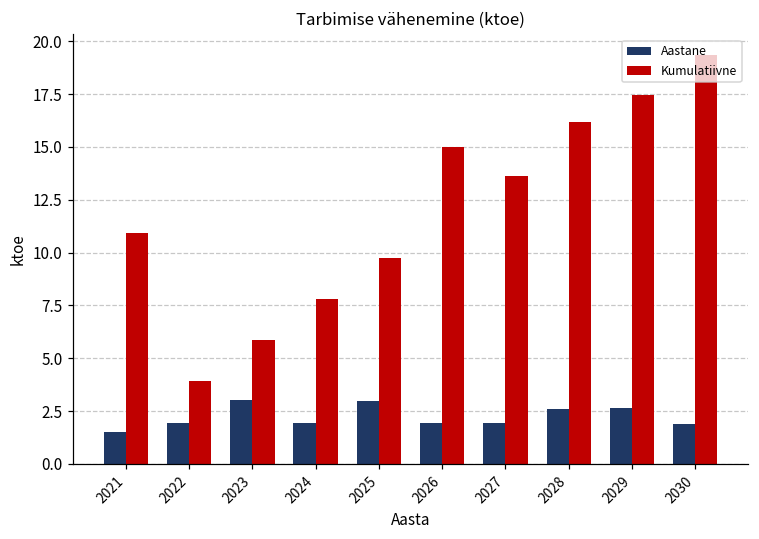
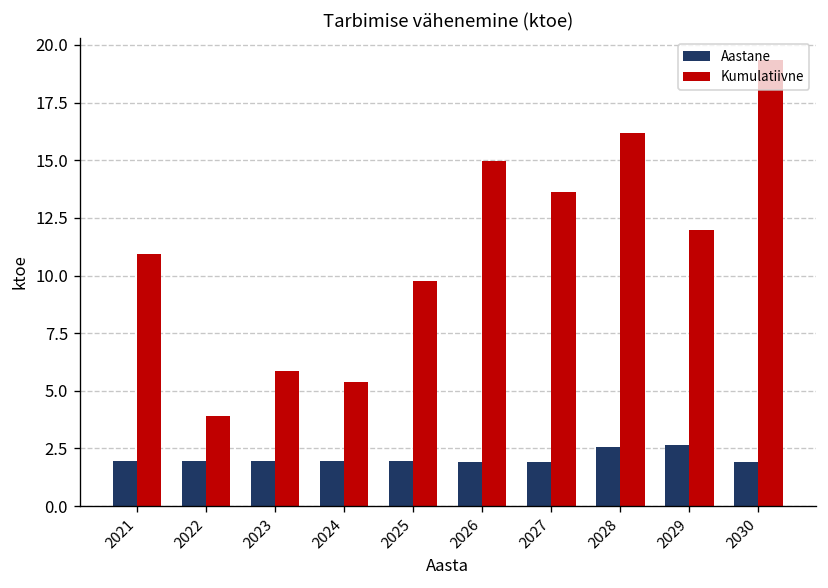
Aastane, 2021: 1.5 -> 2.0
Aastane, 2023: 3.0 -> 1.9
Kumulatiivne, 2024: 7.8 -> 5.4
Aastane, 2025: 3.0 -> 1.9
Kumulatiivne, 2029: 17.4 -> 12.0
